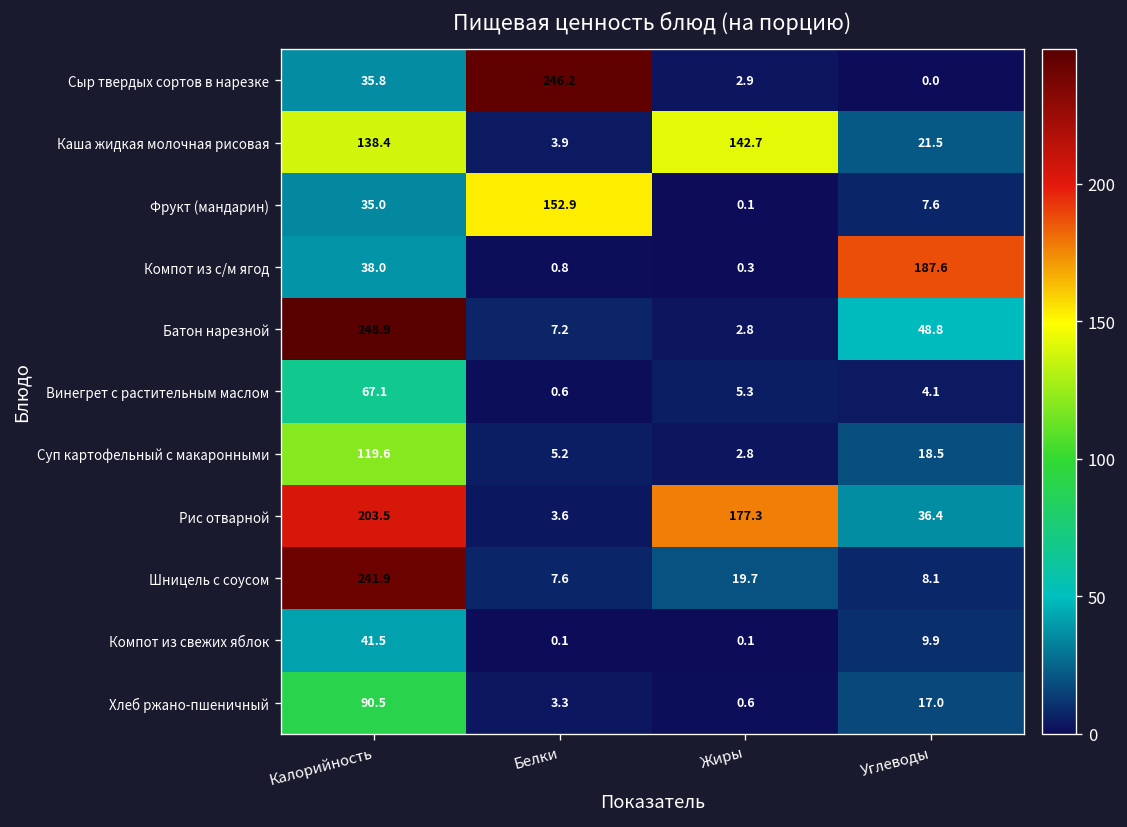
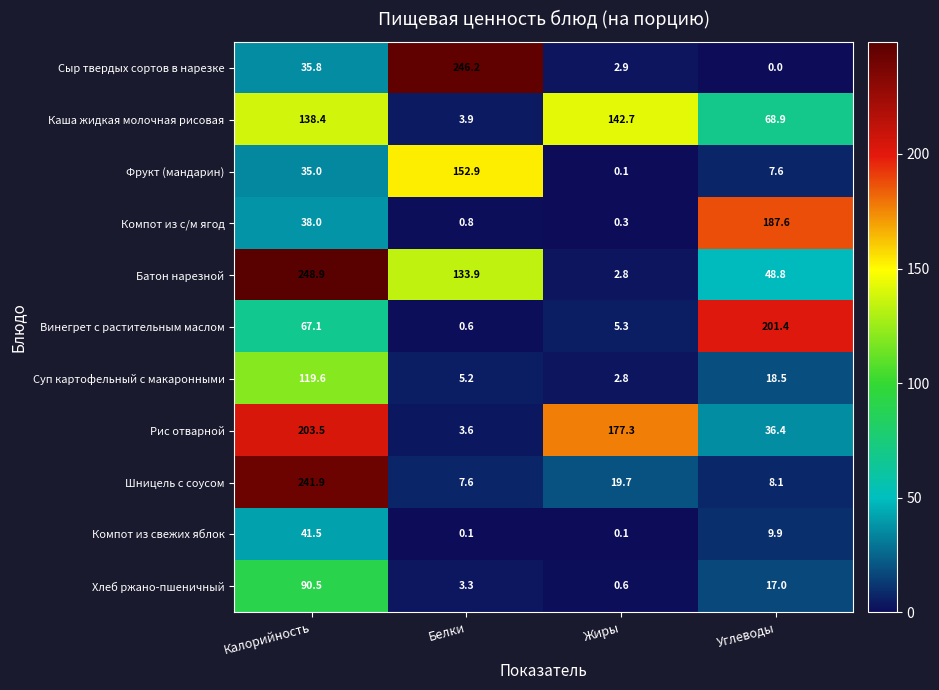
Каша жидкая молочная рисовая, Углеводы: 21.5 -> 68.9
Батон нарезной, Белки: 7.2 -> 133.9
Винегрет с растительным маслом, Углеводы: 4.1 -> 201.4
